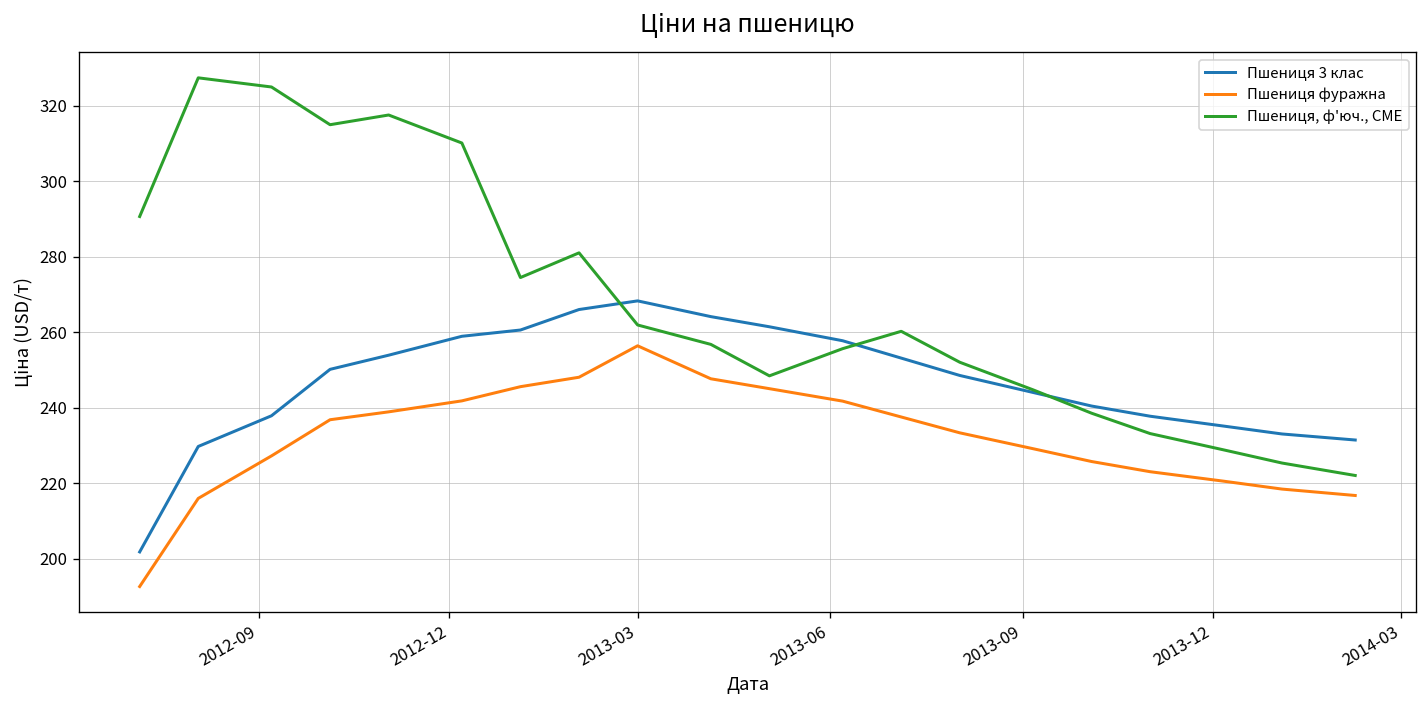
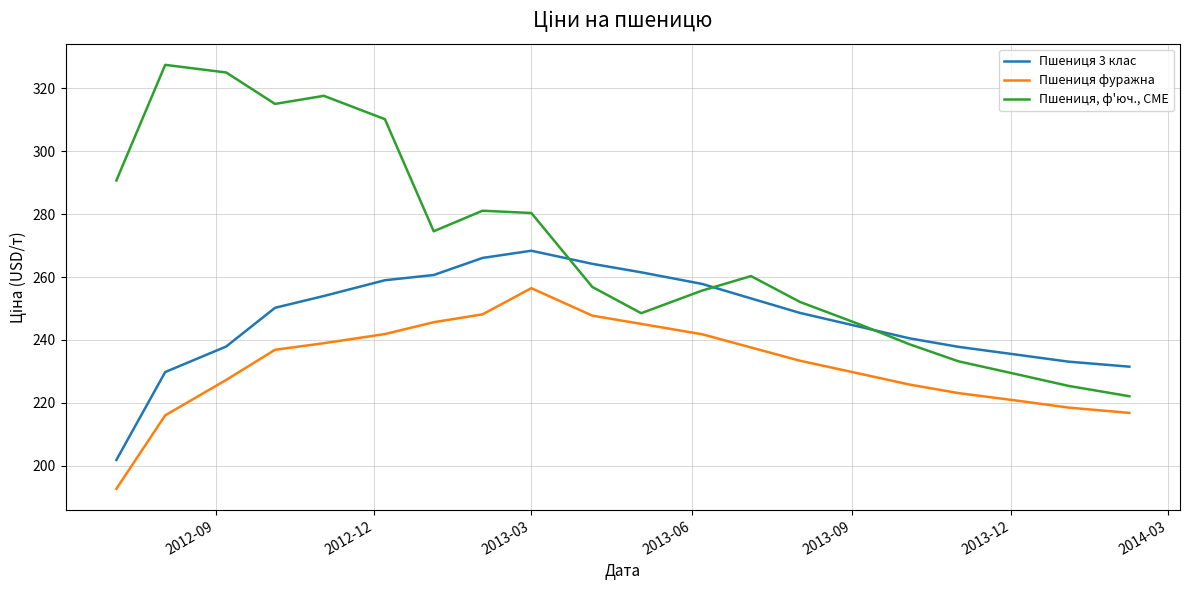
Пшениця, ф'юч., CME, 2013-03: 262 -> 280
